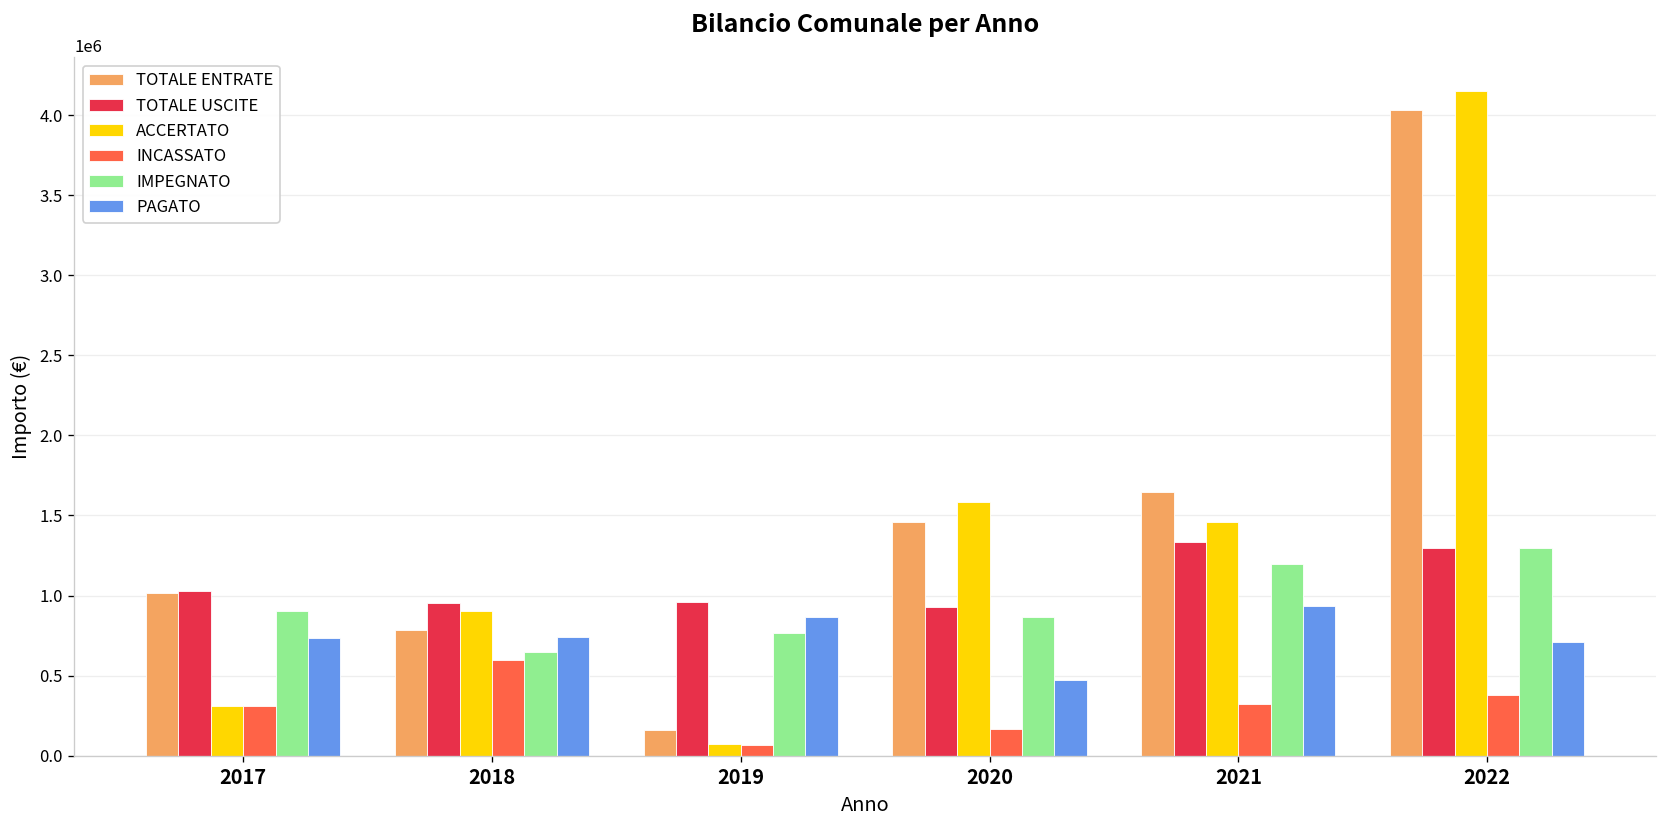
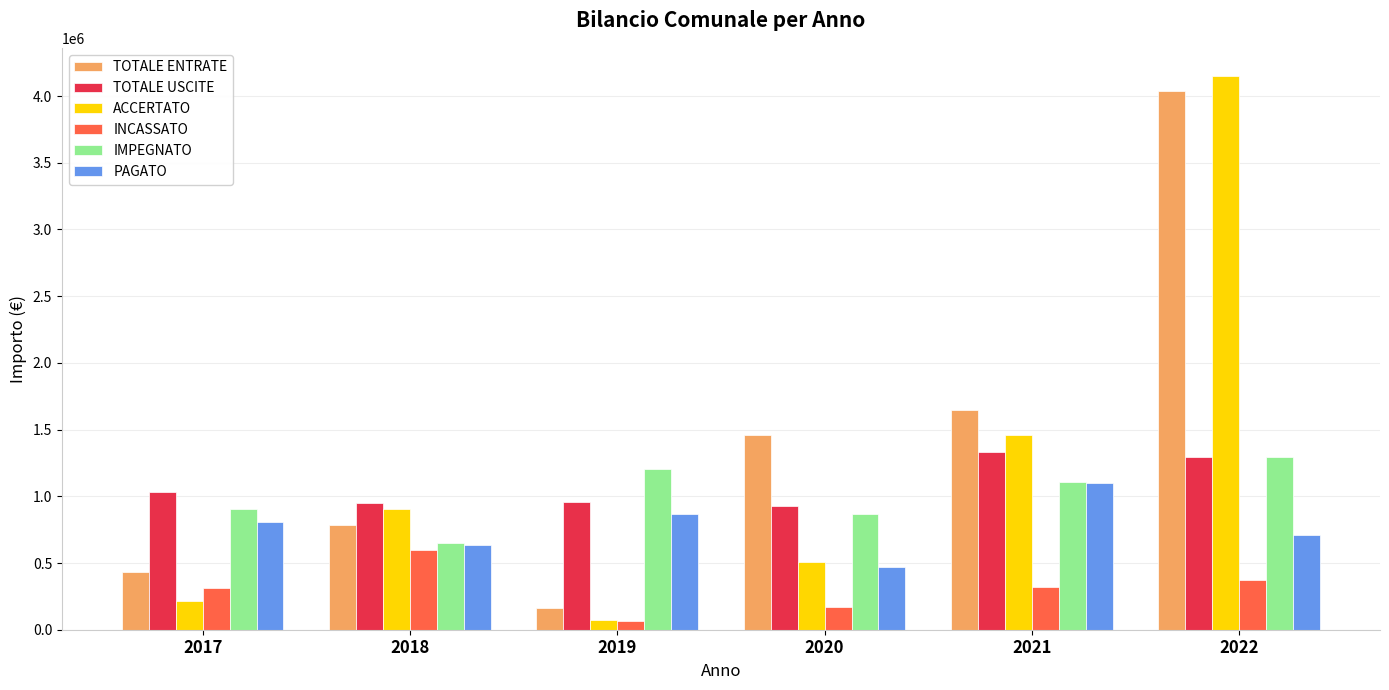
TOTALE ENTRATE, 2017: 1010000 -> 430000
ACCERTATO, 2017: 310000 -> 220000
PAGATO, 2017: 740000 -> 800000
PAGATO, 2018: 740000 -> 640000
IMPEGNATO, 2019: 760000 -> 1200000
ACCERTATO, 2020: 1580000 -> 500000
IMPEGNATO, 2021: 1200000 -> 1110000
PAGATO, 2021: 930000 -> 1100000
